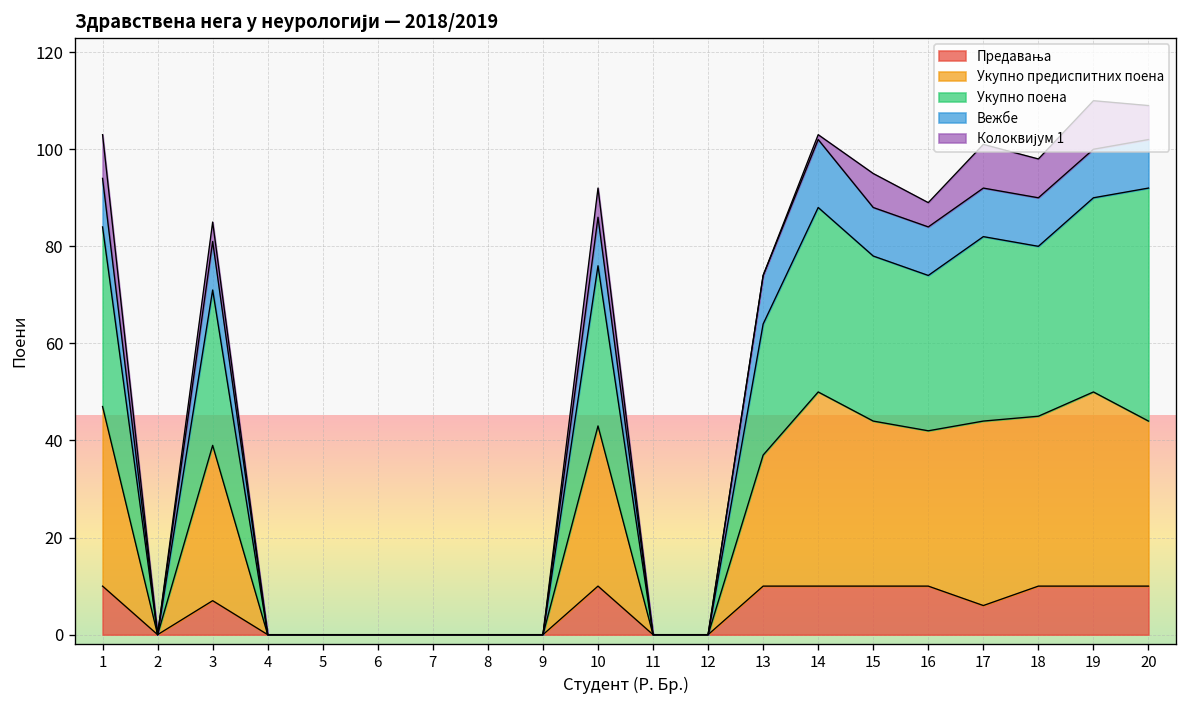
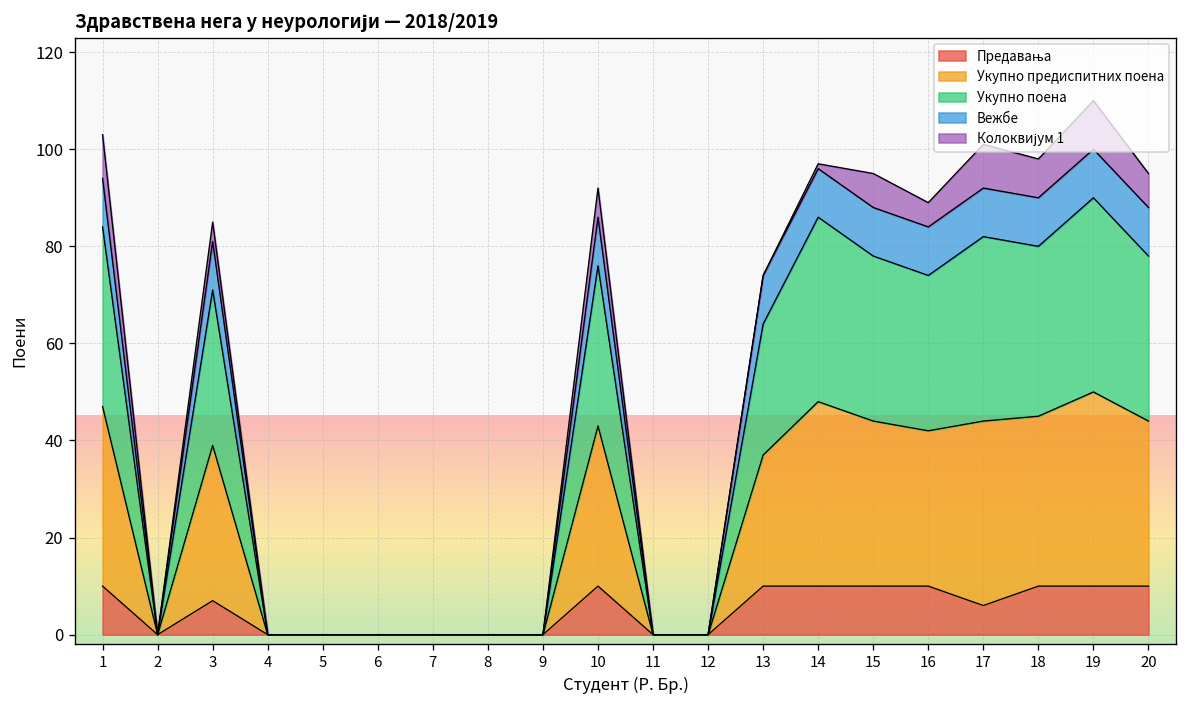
Укупно предиспитних поена, 14: 40 -> 38
Вежбе, 14: 14 -> 10
Укупно поена, 20: 48 -> 34
